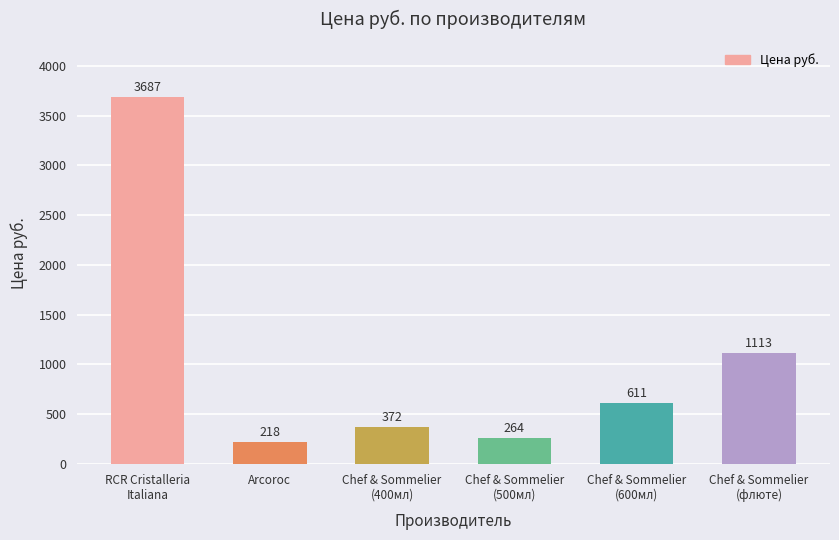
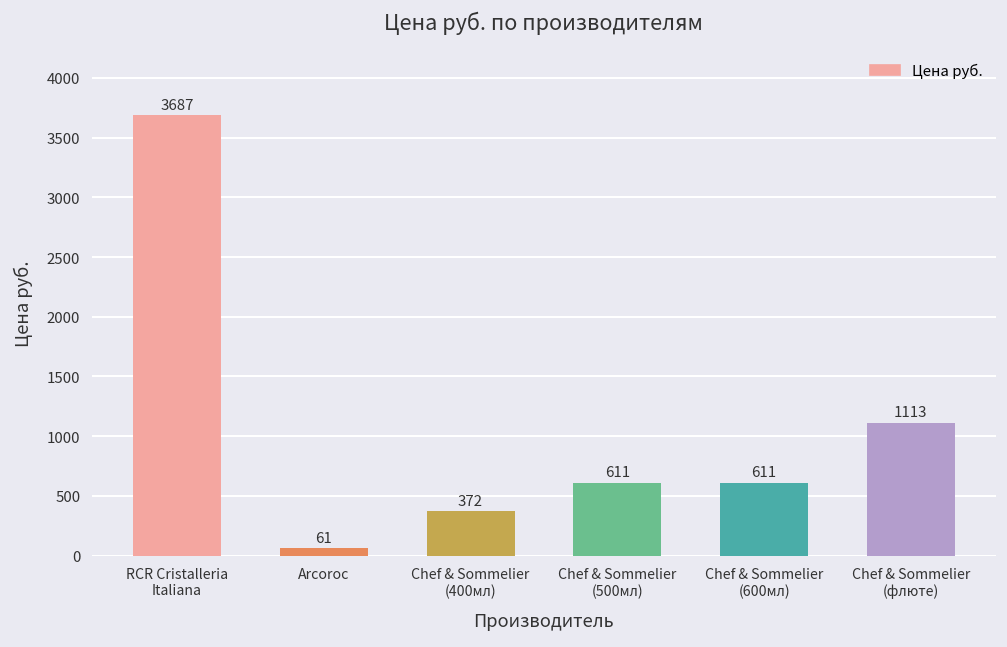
Arcoroc: 218 -> 61
Chef & Sommelier (500мл): 264 -> 611
